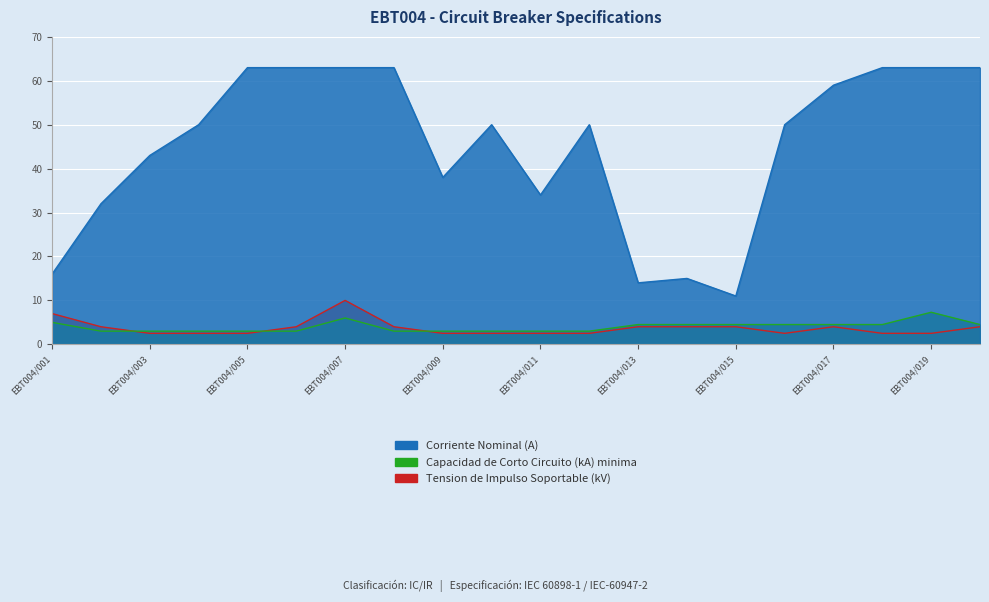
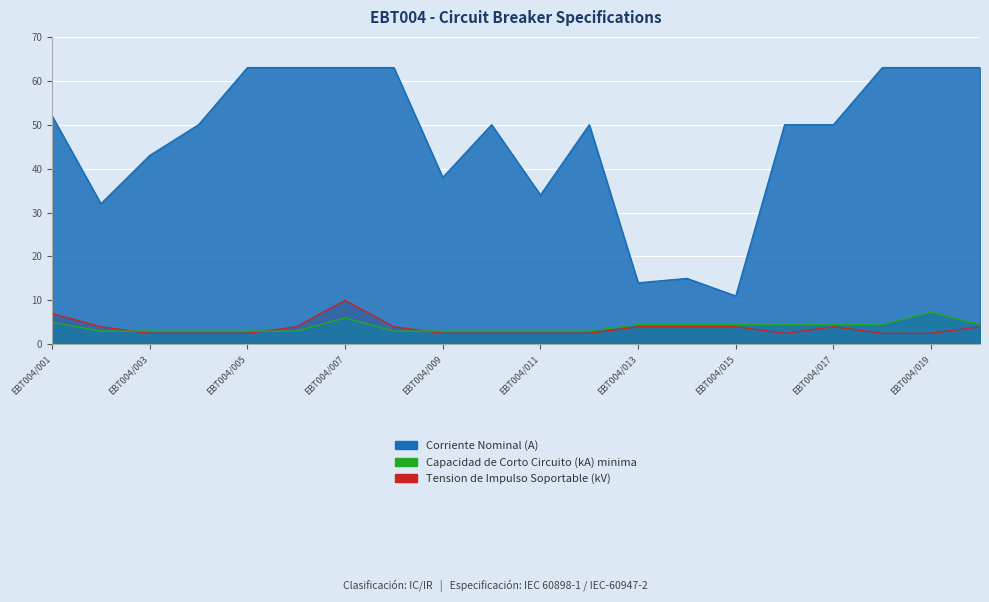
Corriente Nominal (A), EBT004/001: 16 -> 52
Corriente Nominal (A), EBT004/017: 59 -> 50
